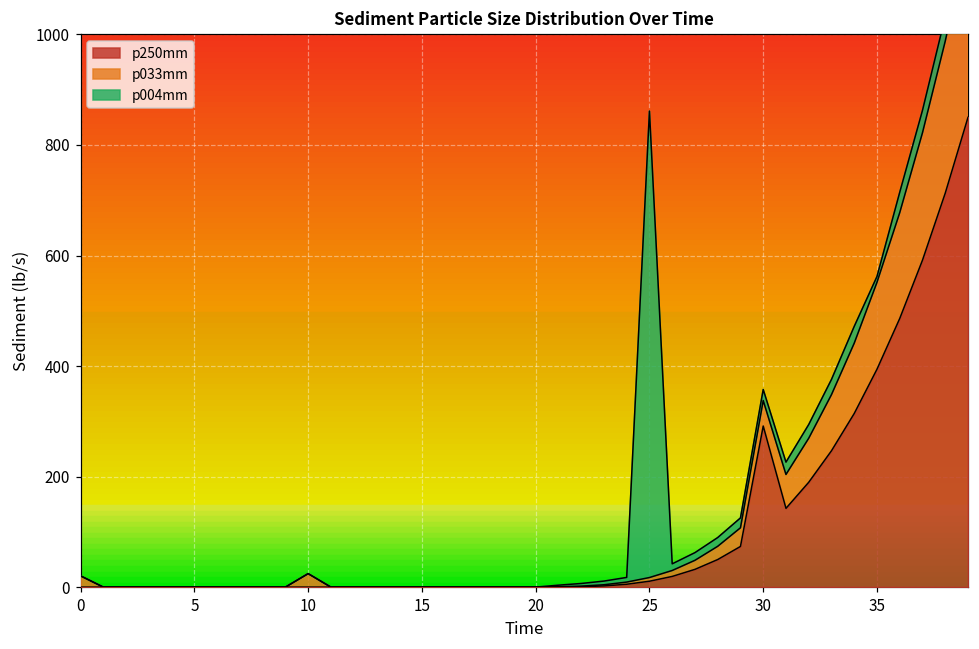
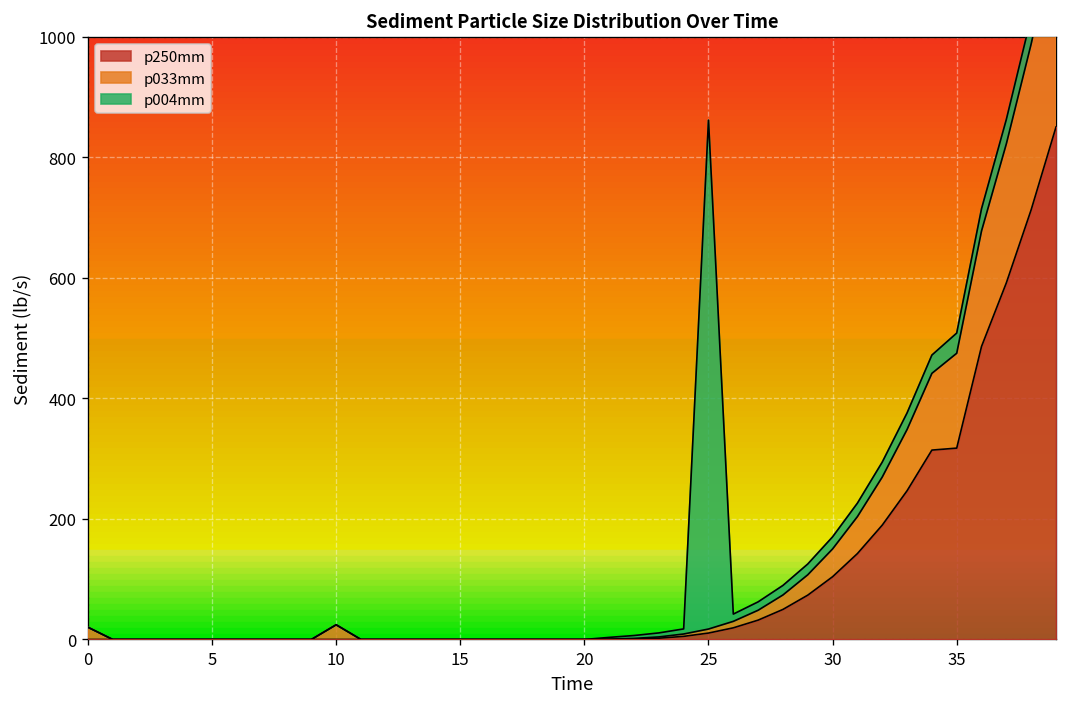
p250mm, 30: 290 -> 100
p250mm, 35: 390 -> 320
p004mm, 35: 10 -> 30
